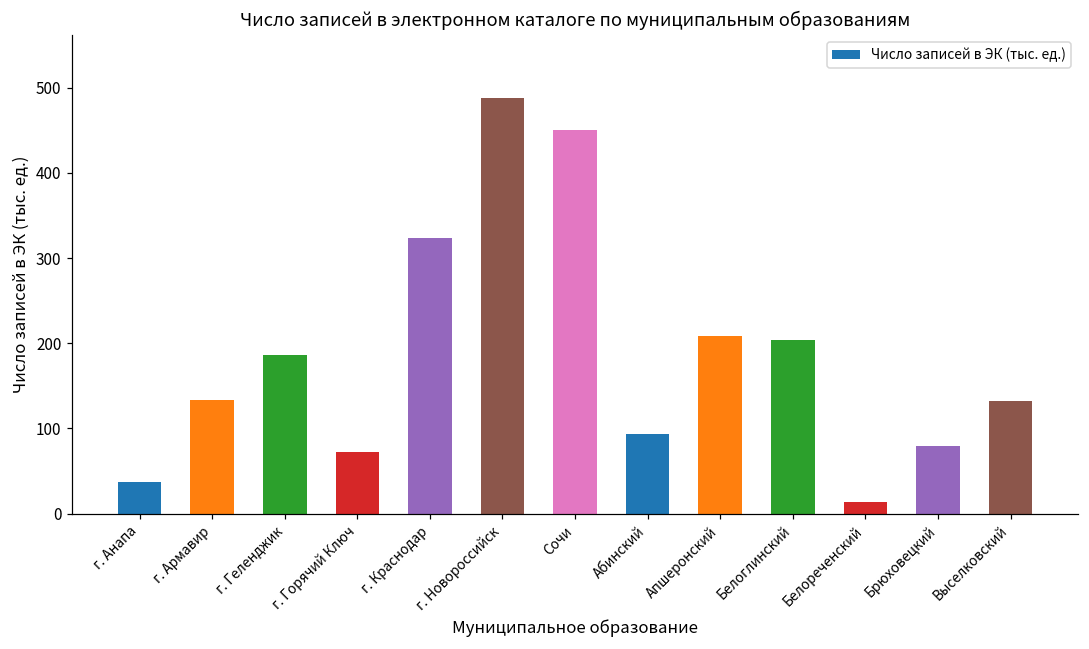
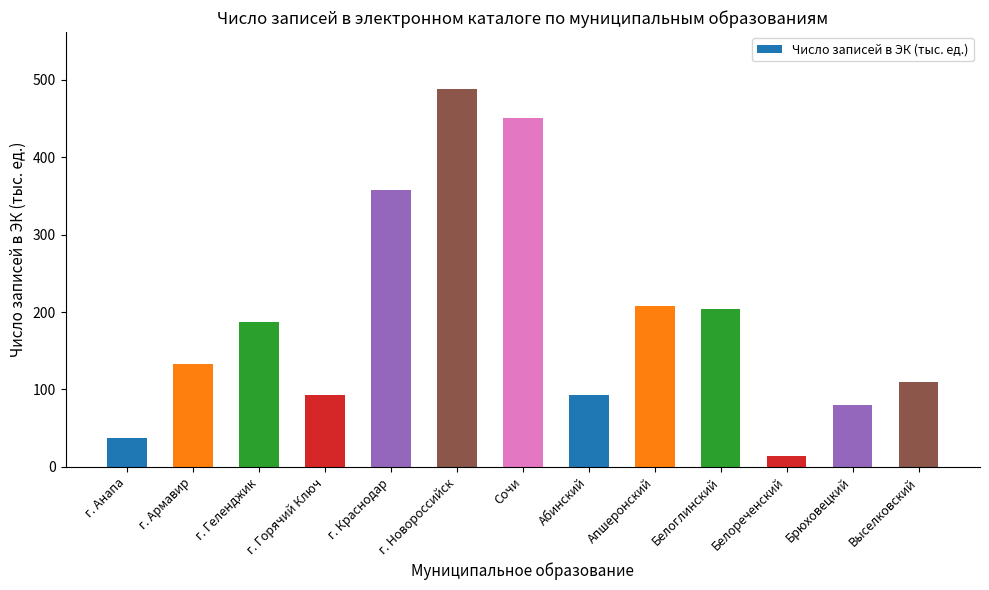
г. Горячий Ключ: 70 -> 90
г. Краснодар: 320 -> 360
Выселковский: 130 -> 110
